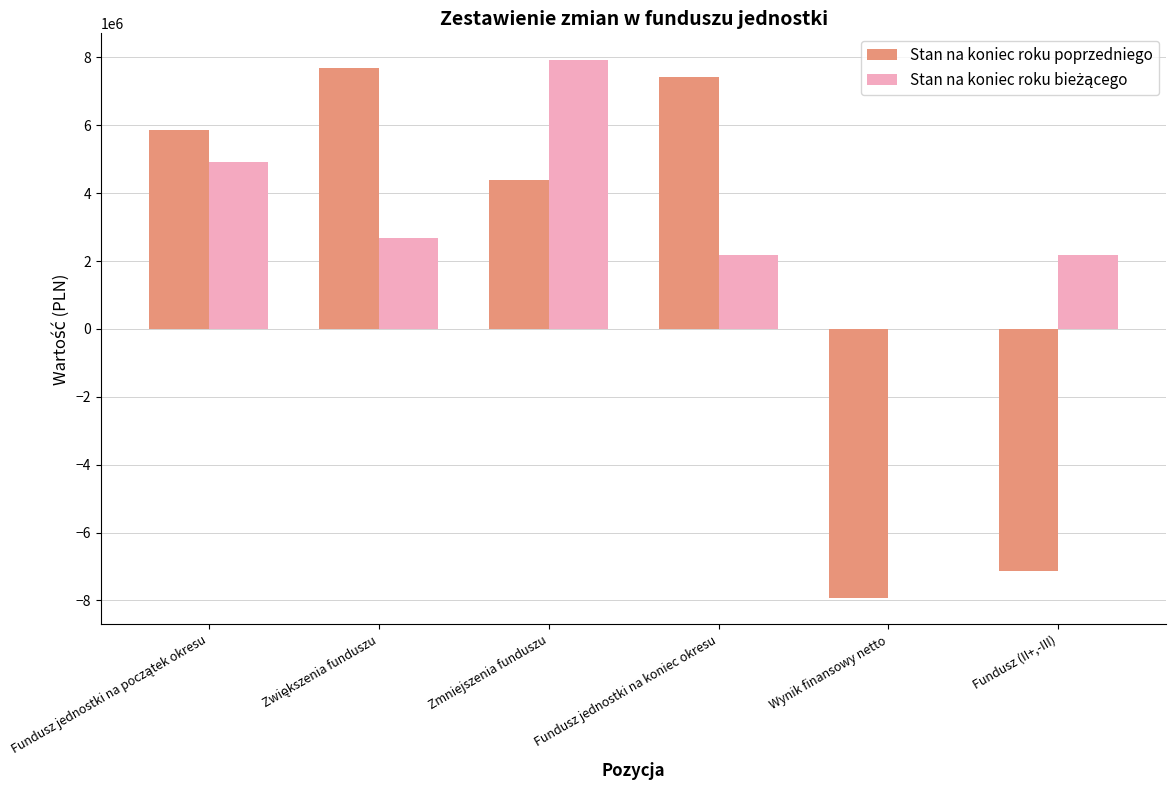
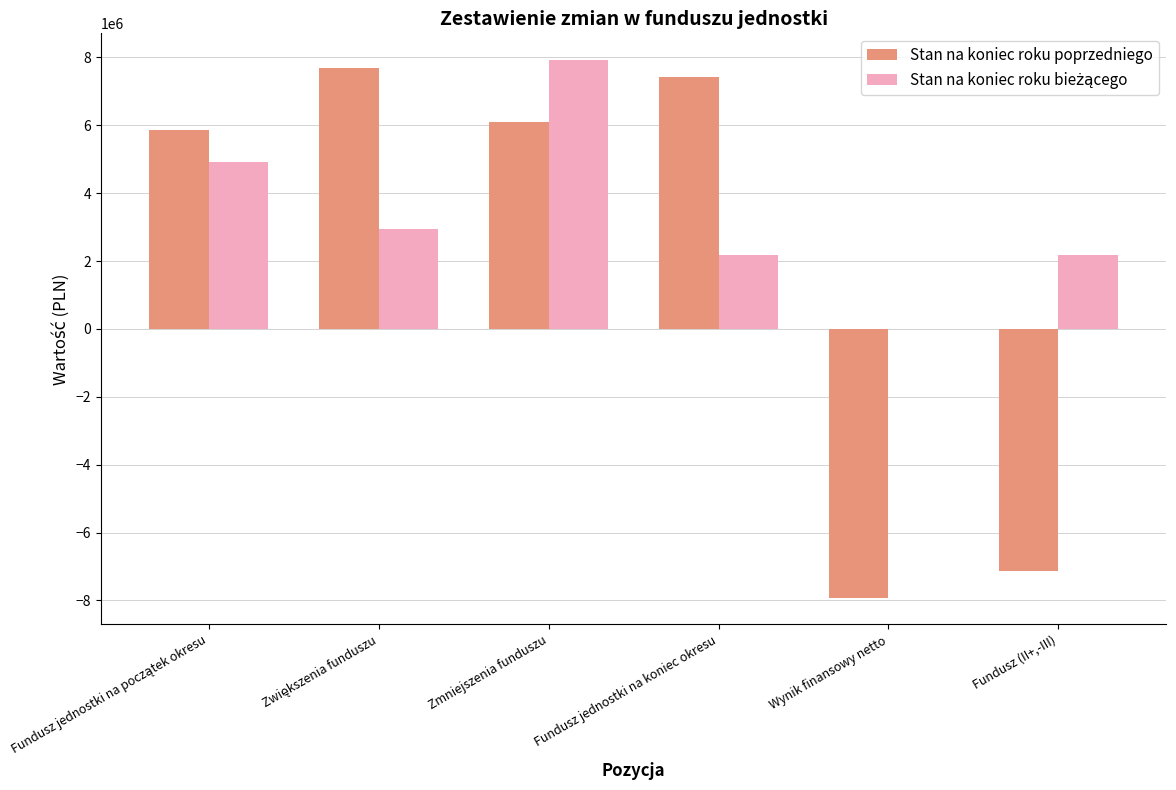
Stan na koniec roku bieżącego, Zwiększenia funduszu: 2700000 -> 3000000
Stan na koniec roku poprzedniego, Zmniejszenia funduszu: 4400000 -> 6100000
